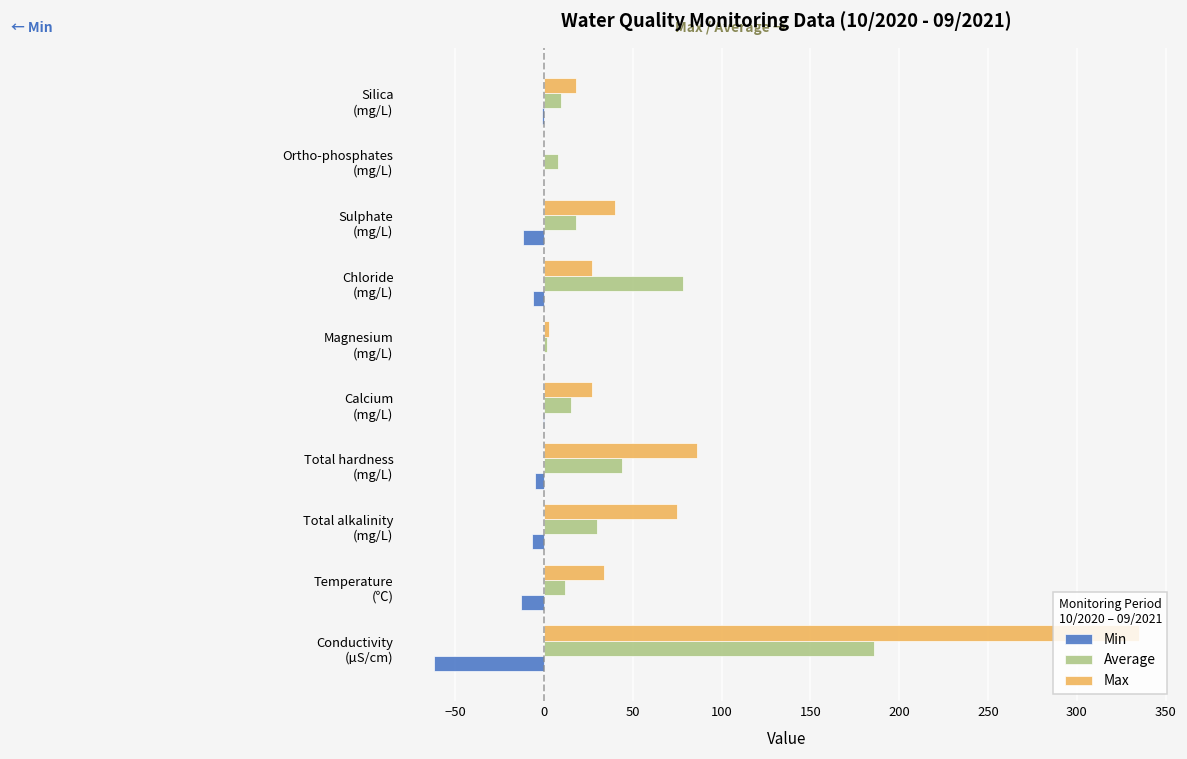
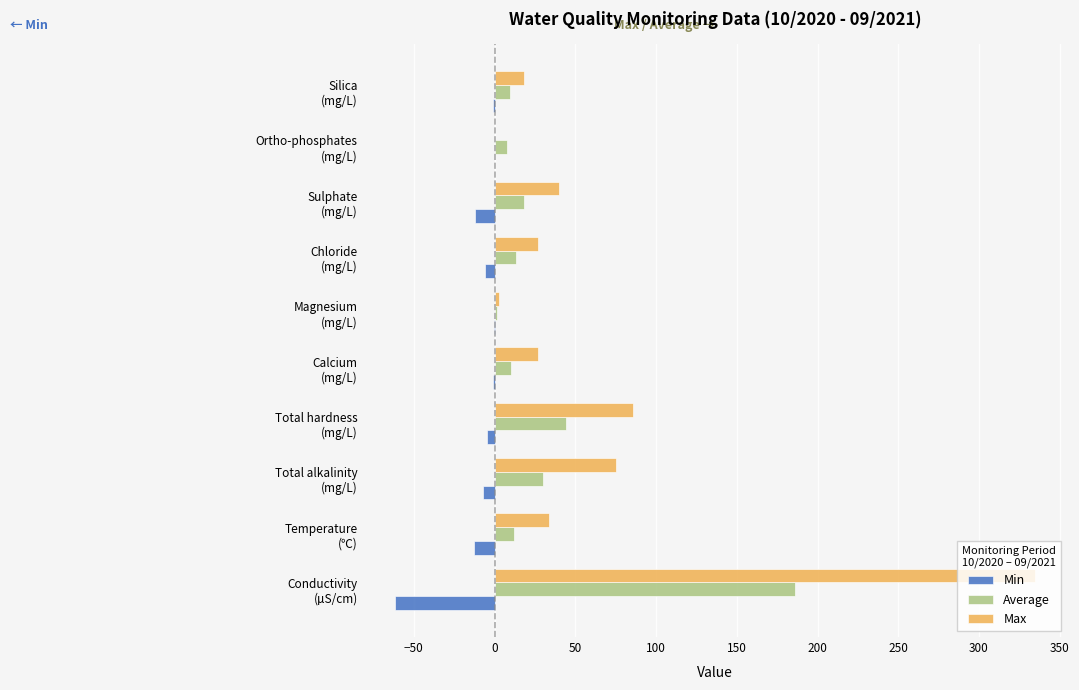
Average, Chloride (mg/L): 78 -> 13
Average, Calcium (mg/L): 15 -> 10
